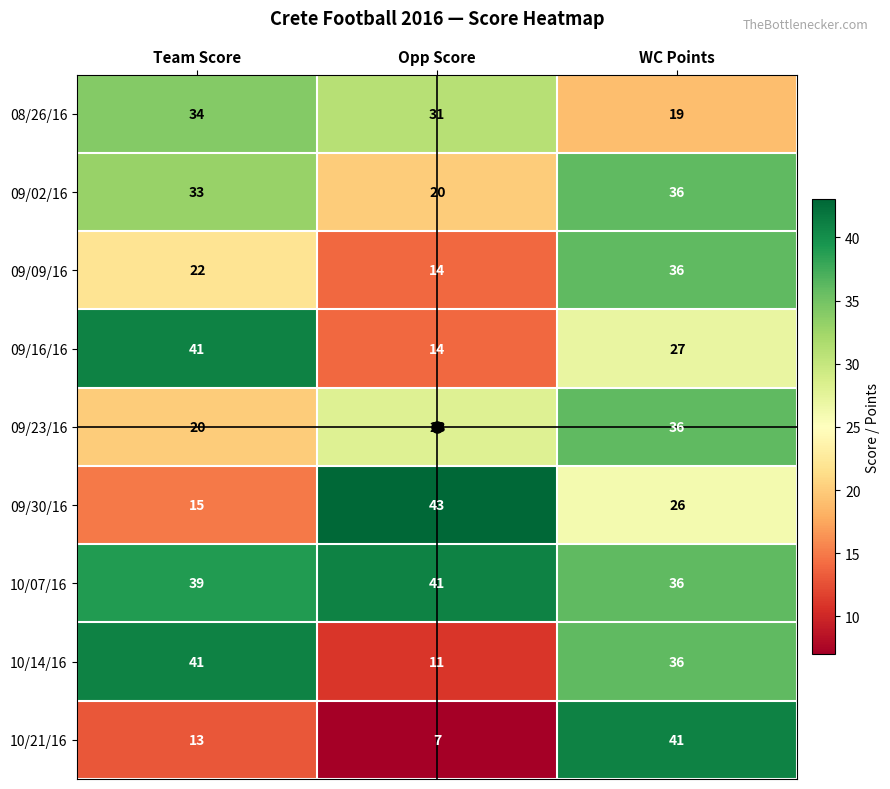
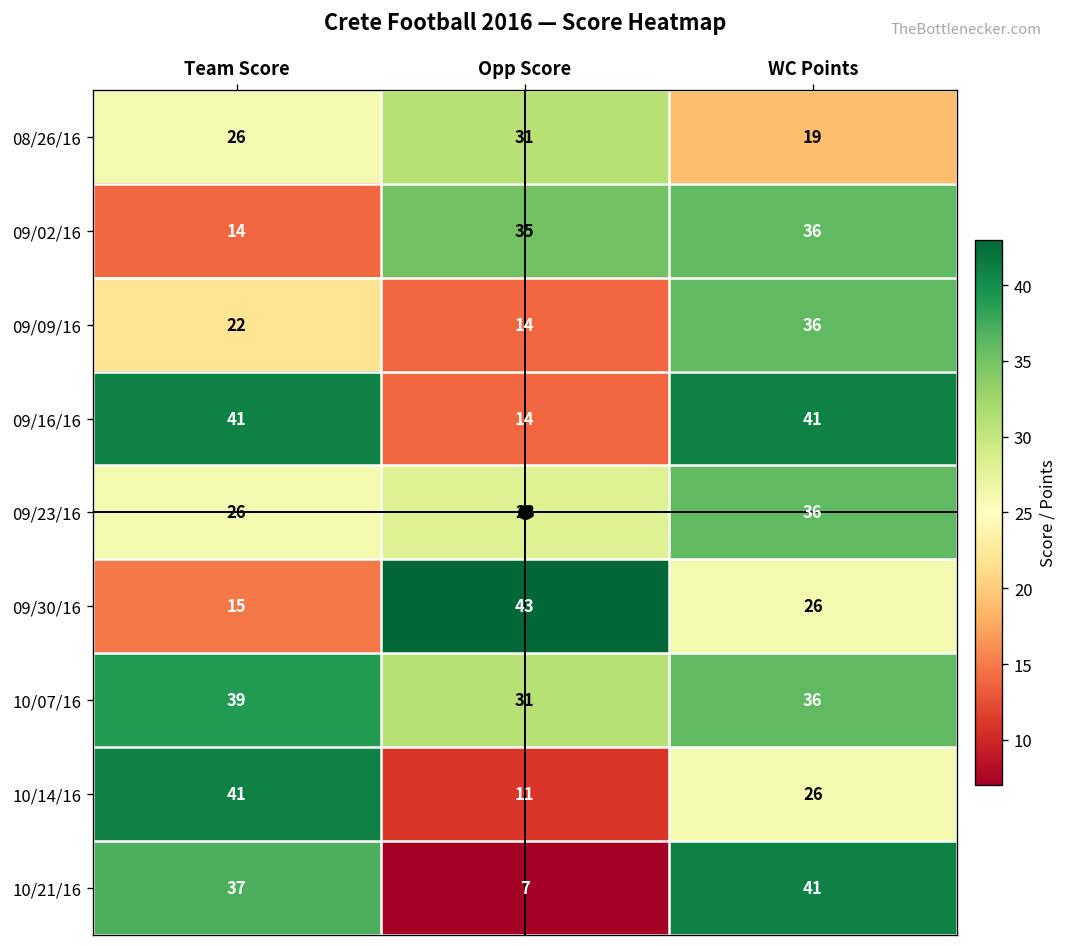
08/26/16, Team Score: 34 -> 26
09/02/16, Team Score: 33 -> 14
09/02/16, Opp Score: 20 -> 35
09/16/16, WC Points: 27 -> 41
09/23/16, Team Score: 20 -> 26
10/07/16, Opp Score: 41 -> 31
10/14/16, WC Points: 36 -> 26
10/21/16, Team Score: 13 -> 37
